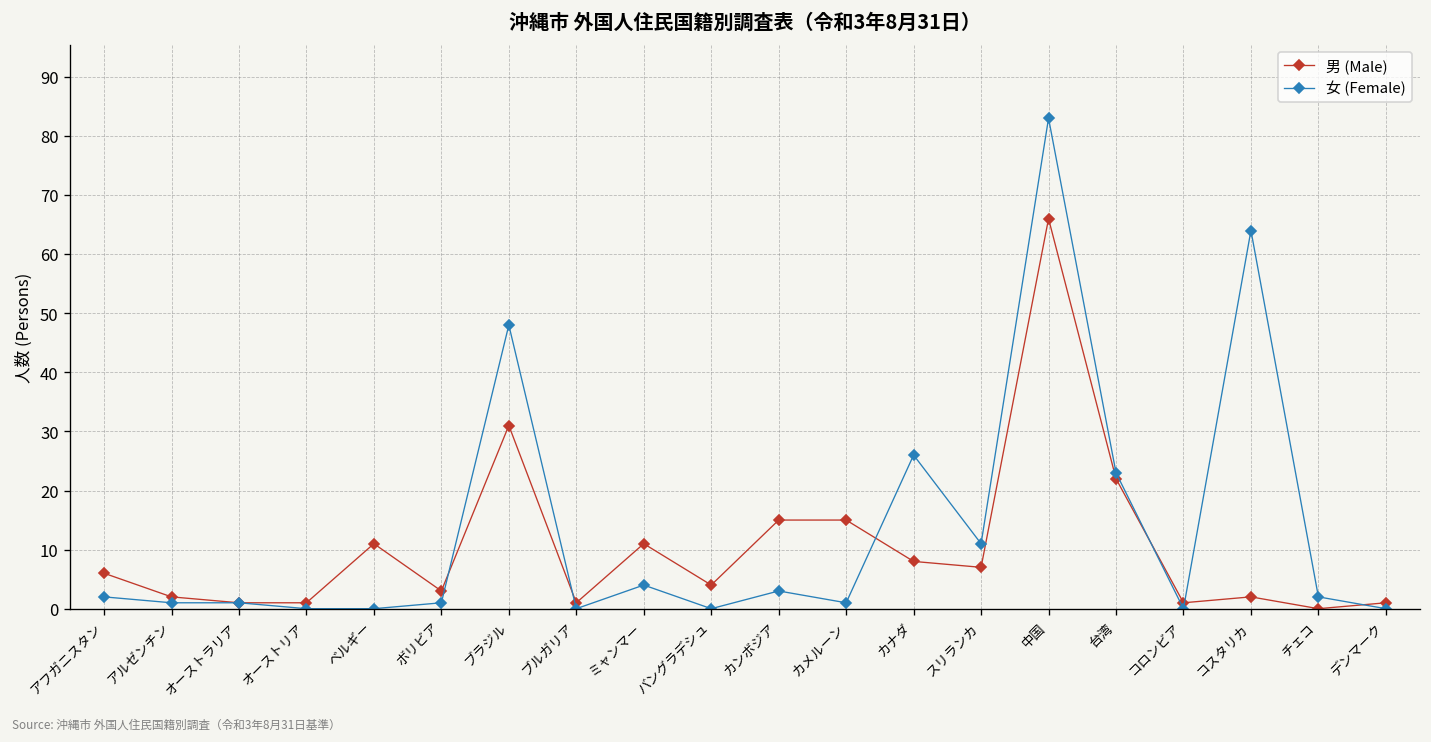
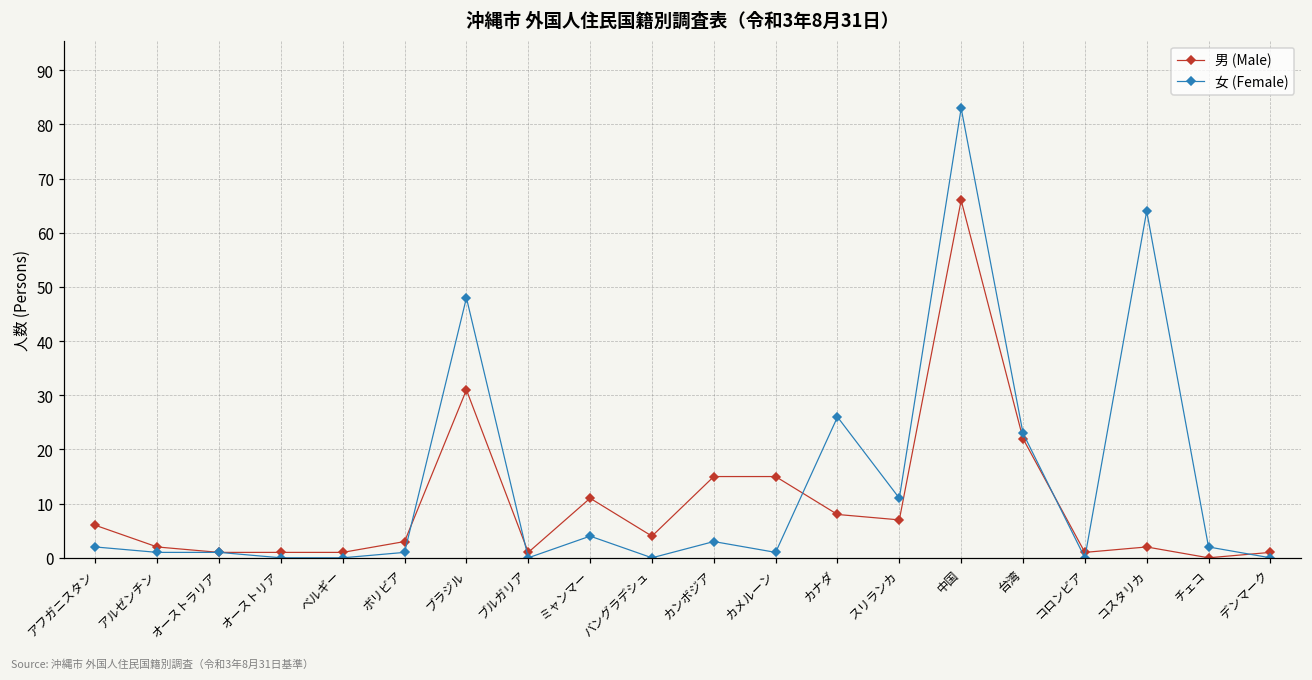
男 (Male), ベルギー: 11 -> 1
